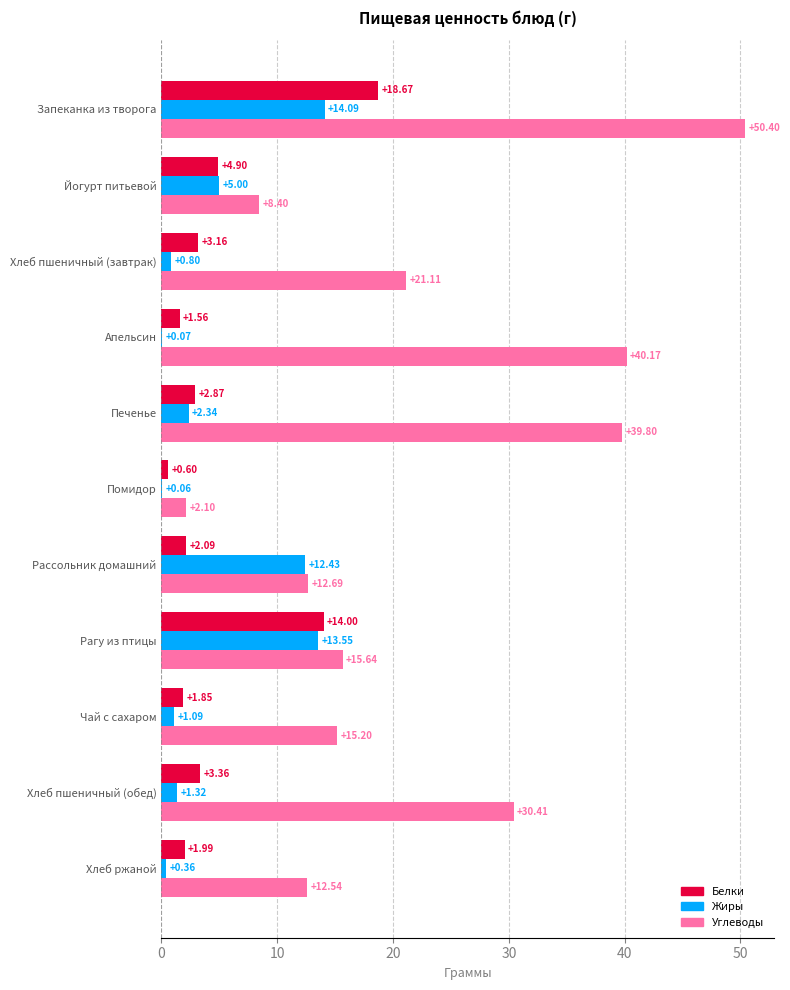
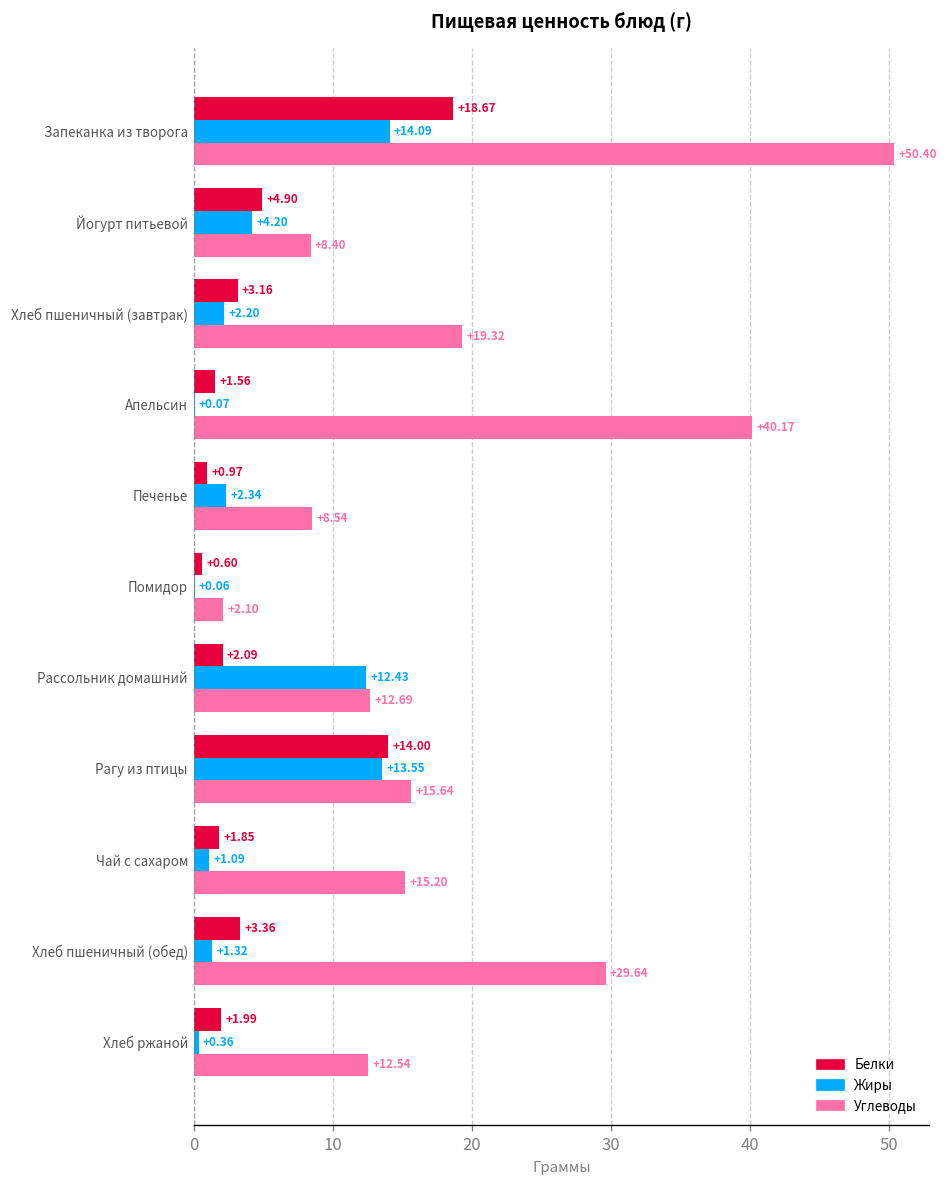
Жиры, Йогурт питьевой: +5.00 -> +4.20
Жиры, Хлеб пшеничный (завтрак): +0.80 -> +2.20
Углеводы, Хлеб пшеничный (завтрак): +21.11 -> +19.32
Белки, Печенье: +2.87 -> +0.97
Углеводы, Печенье: +39.80 -> +8.54
Углеводы, Хлеб пшеничный (обед): +30.41 -> +29.64
